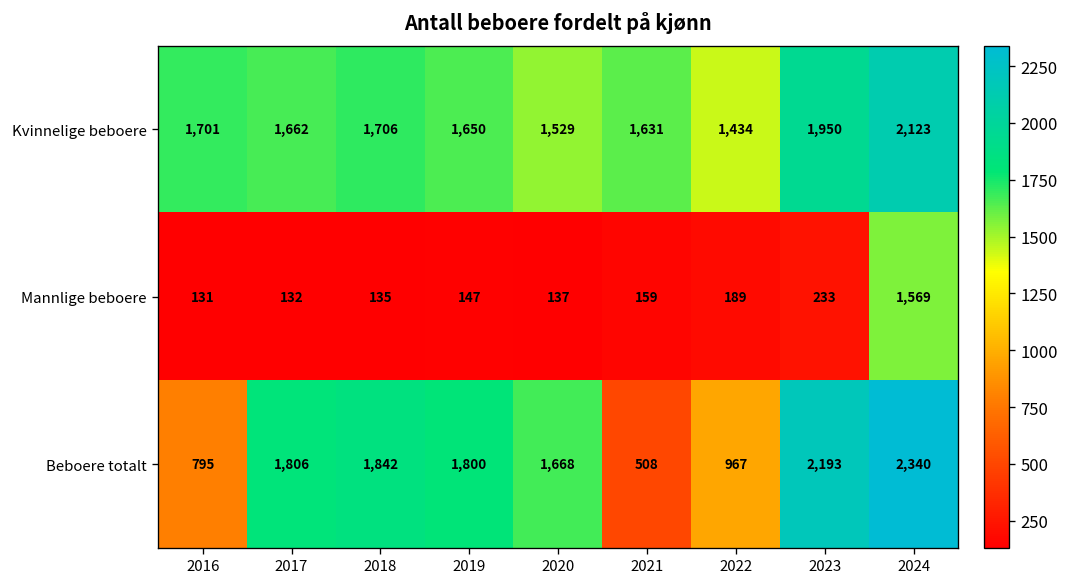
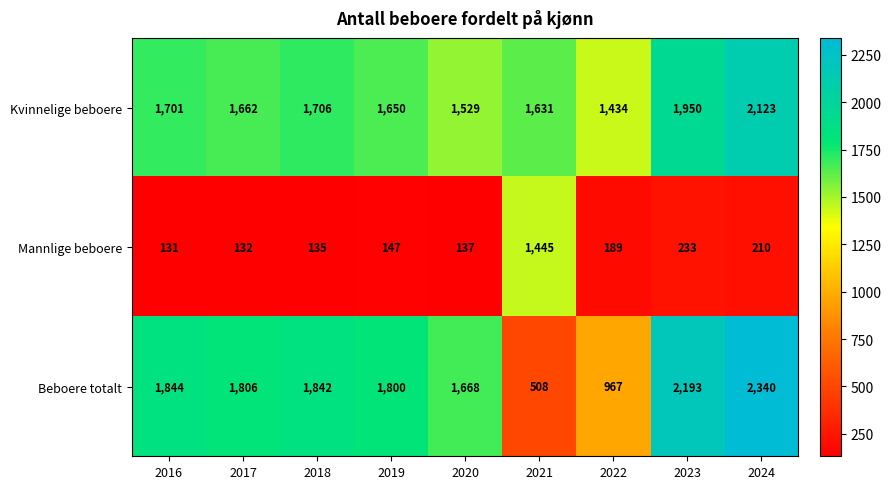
Mannlige beboere, 2021: 159 -> 1,445
Mannlige beboere, 2024: 1,569 -> 210
Beboere totalt, 2016: 795 -> 1,844
